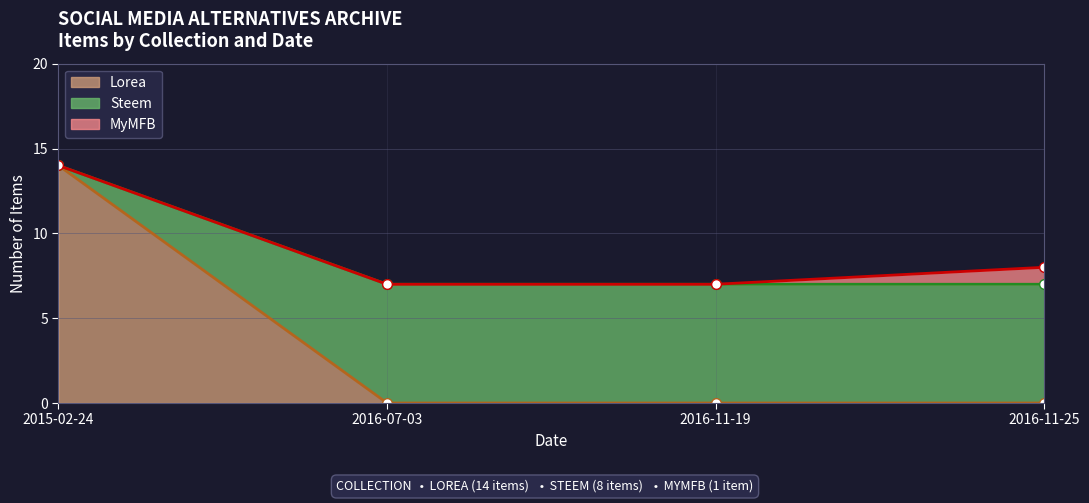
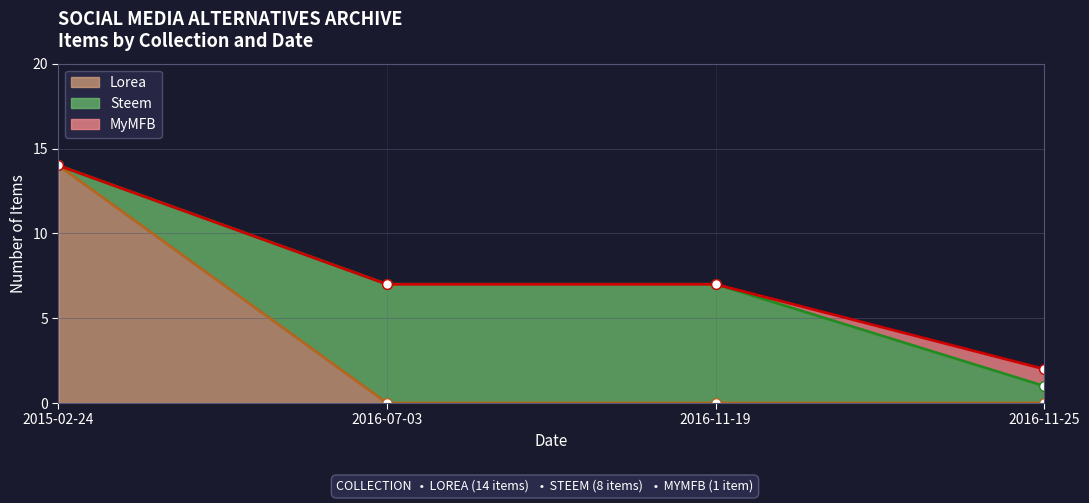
Steem, 2016-11-25: 7 -> 1
